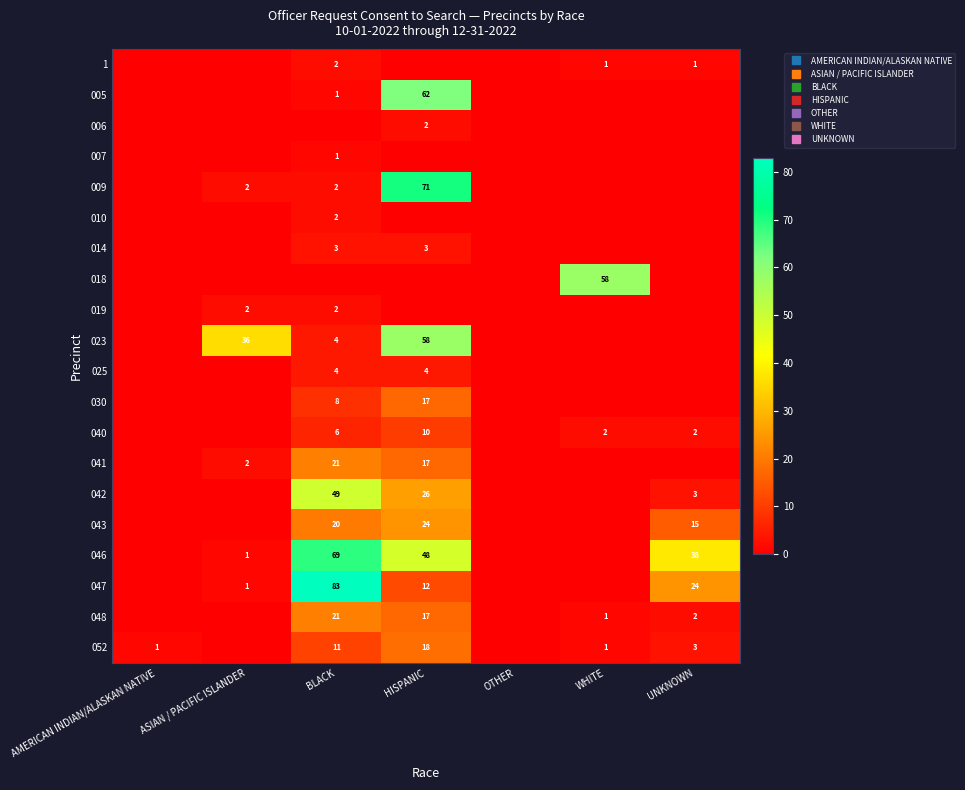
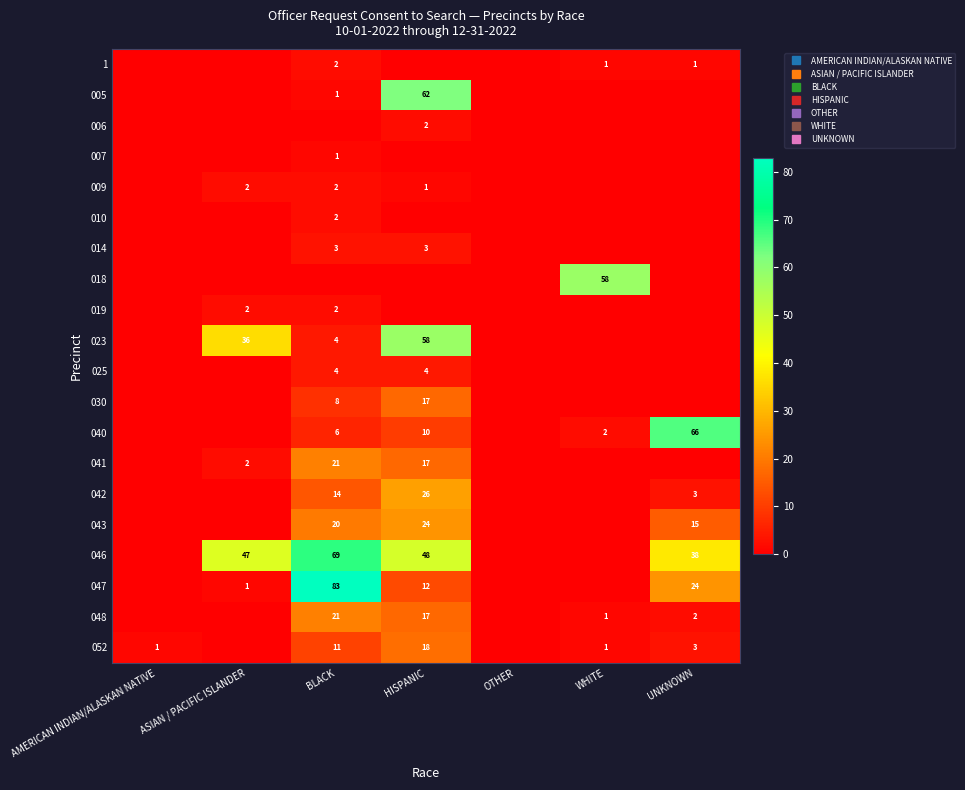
009, HISPANIC: 71 -> 1
040, UNKNOWN: 2 -> 66
042, BLACK: 49 -> 14
046, ASIAN / PACIFIC ISLANDER: 1 -> 47
